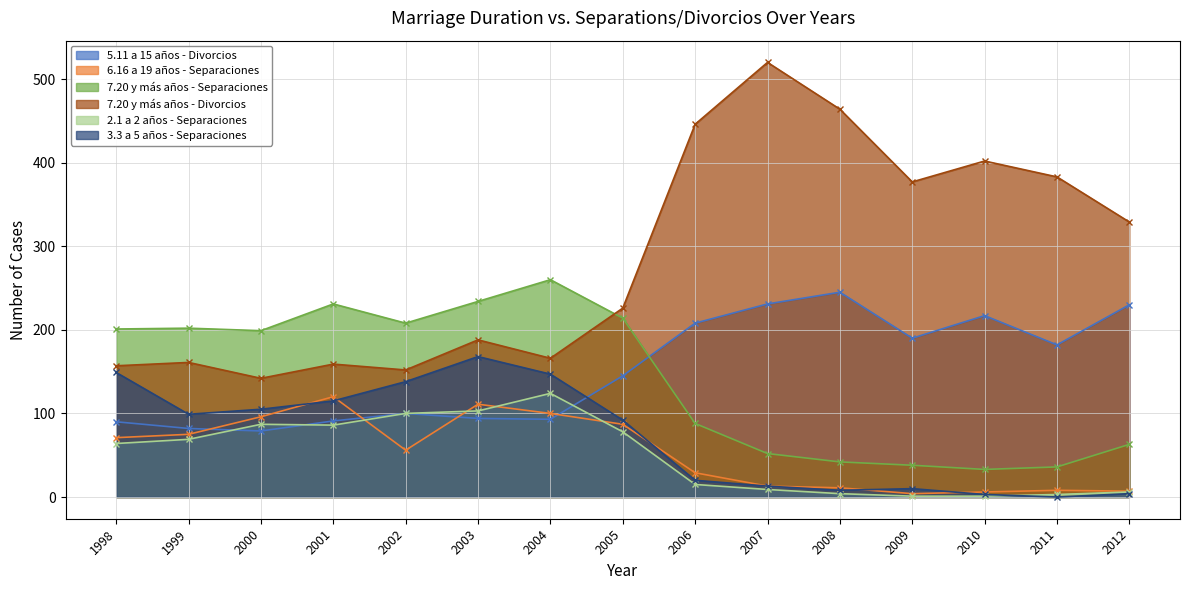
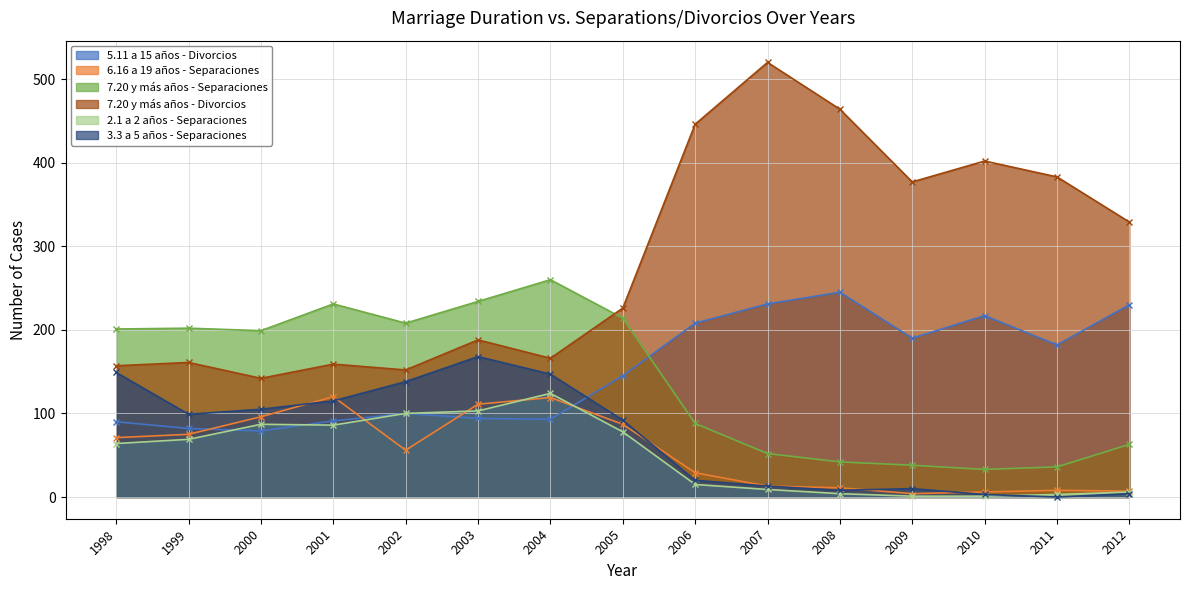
6.16 a 19 años - Separaciones, 2004: 100 -> 120
